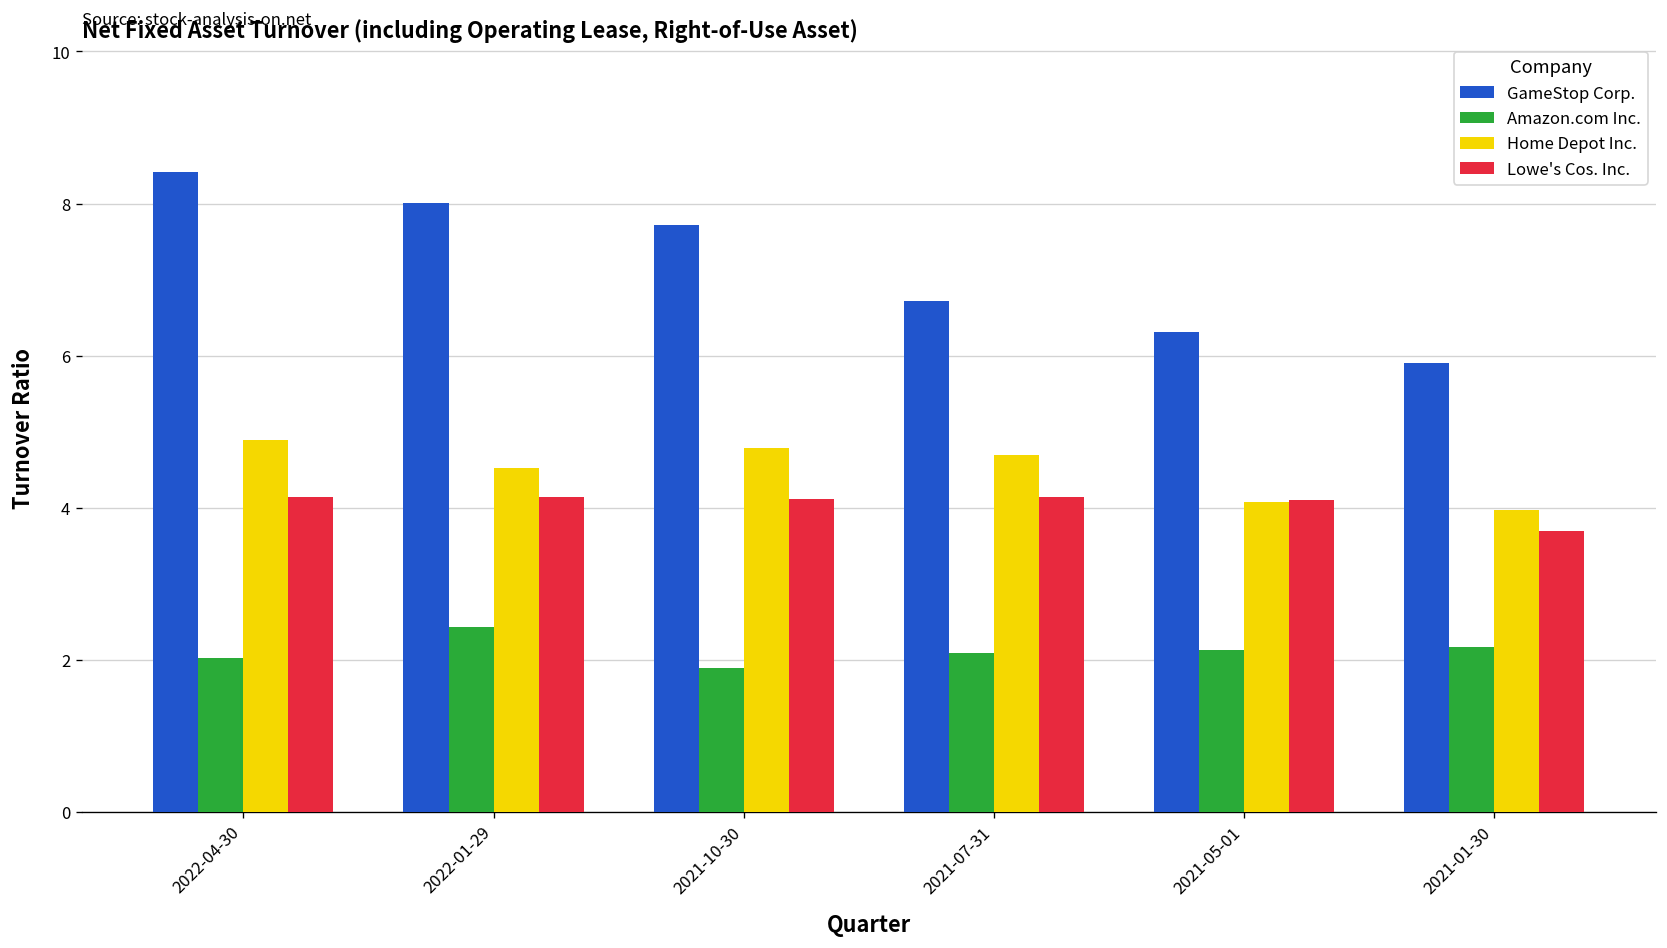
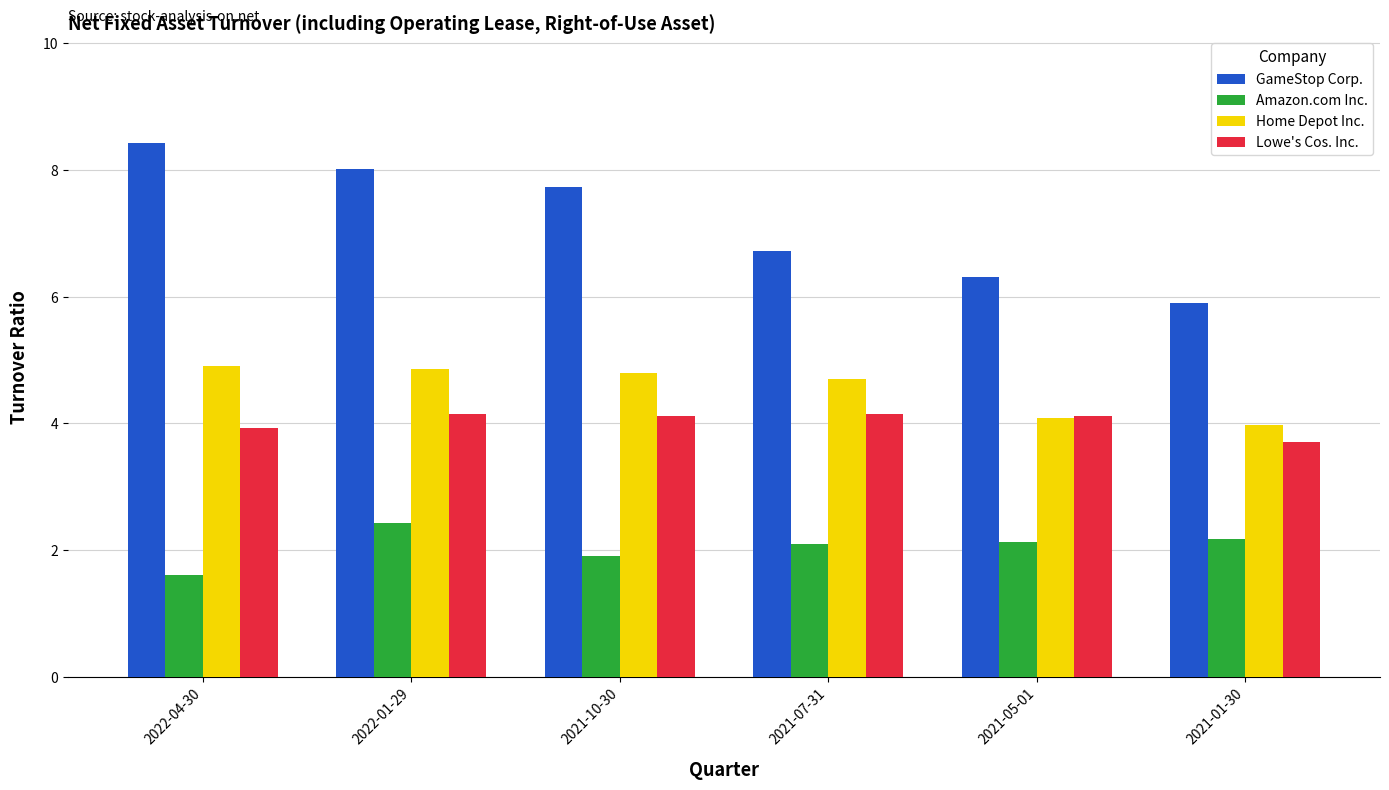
Amazon.com Inc., 2022-04-30: 2.0 -> 1.6
Lowe's Cos. Inc., 2022-04-30: 4.2 -> 3.9
Home Depot Inc., 2022-01-29: 4.5 -> 4.9
